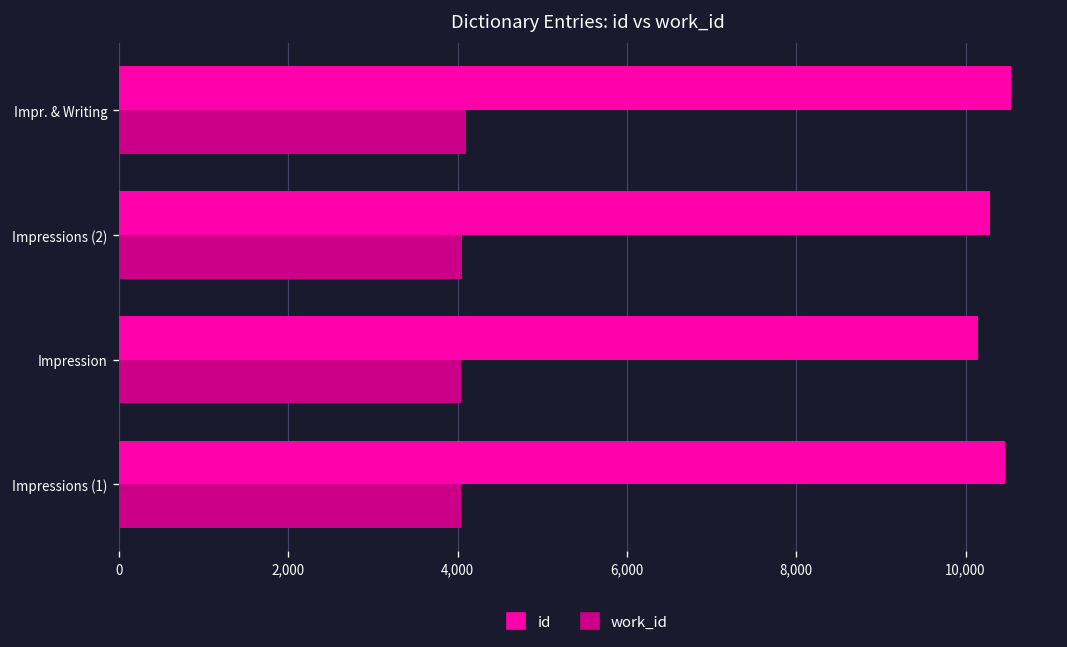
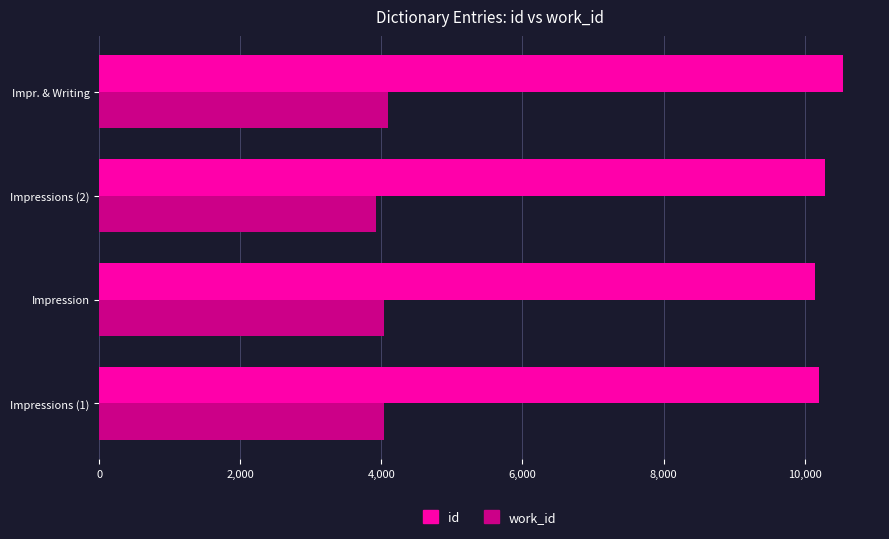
work_id, Impressions (2): 4,100 -> 3,900
id, Impressions (1): 10,500 -> 10,200
